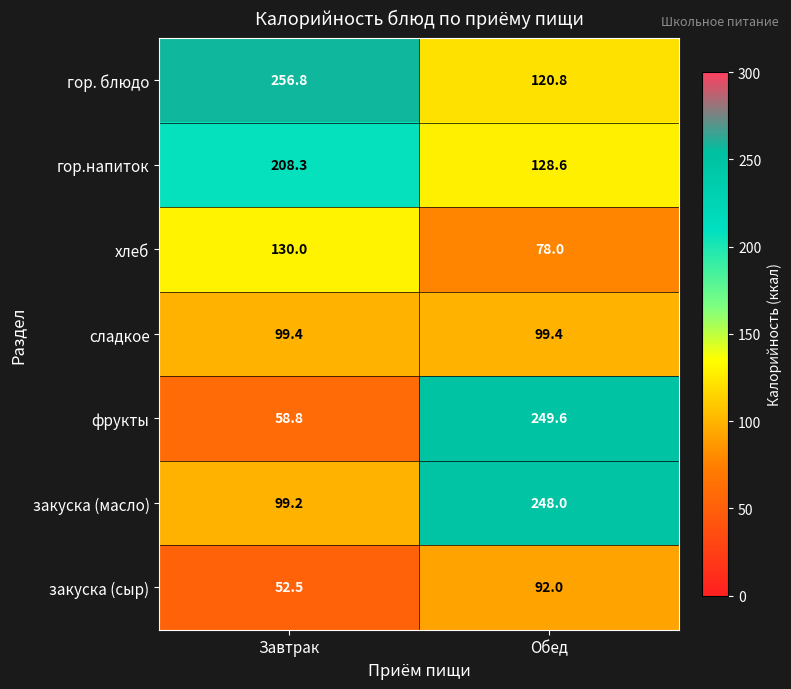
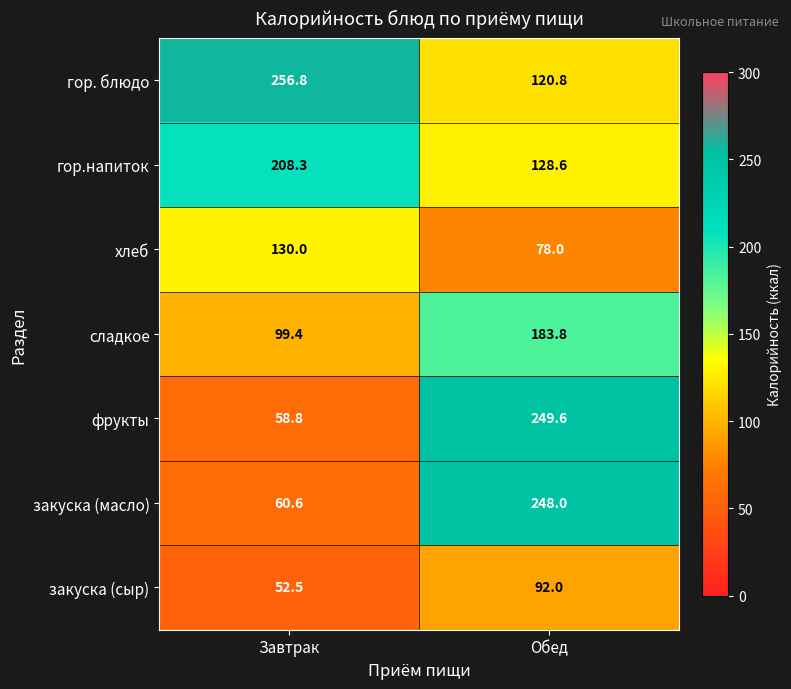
сладкое, Обед: 99.4 -> 183.8
закуска (масло), Завтрак: 99.2 -> 60.6
